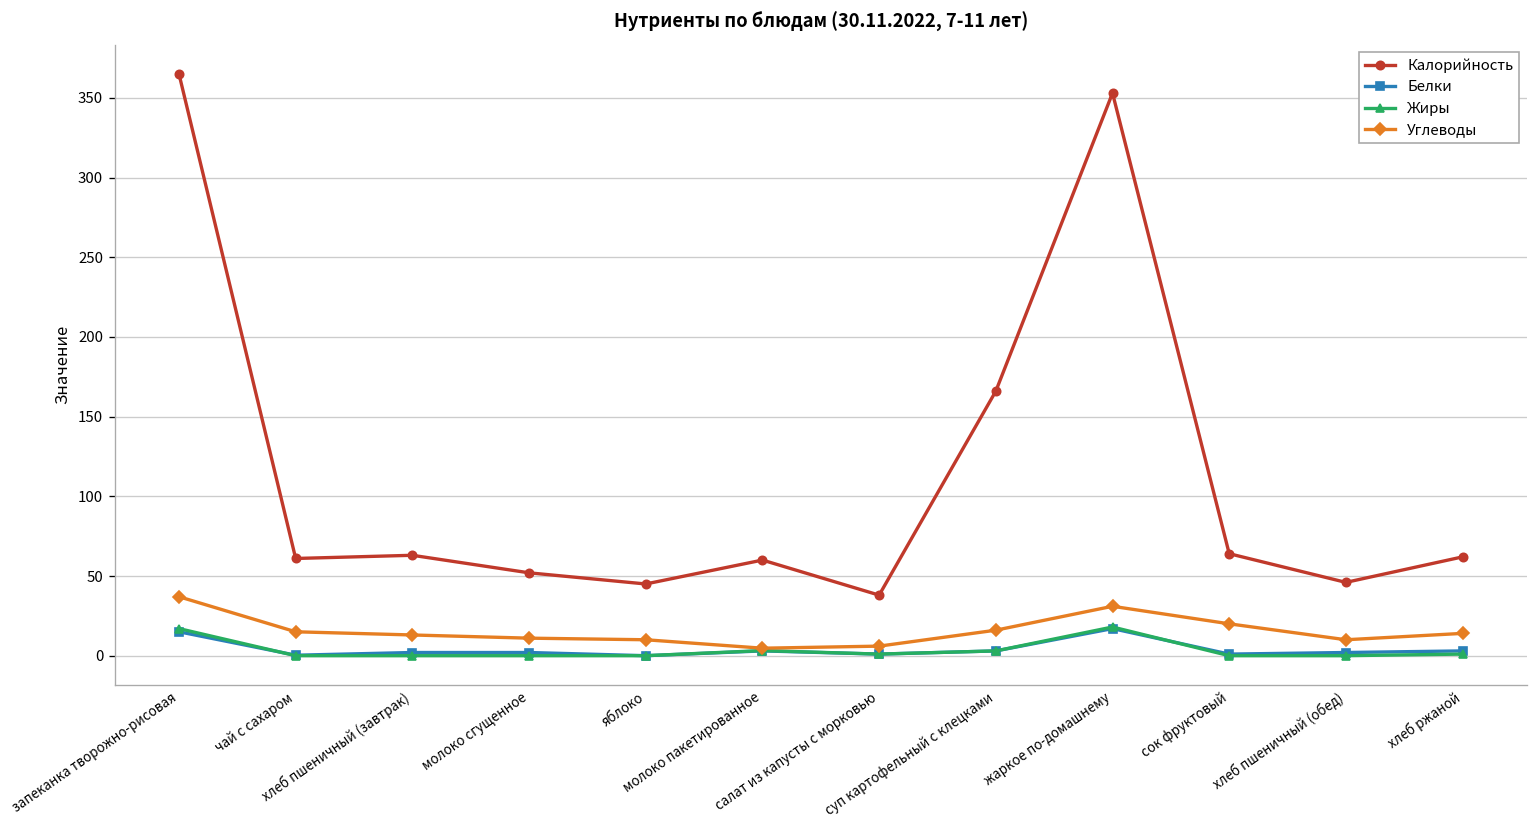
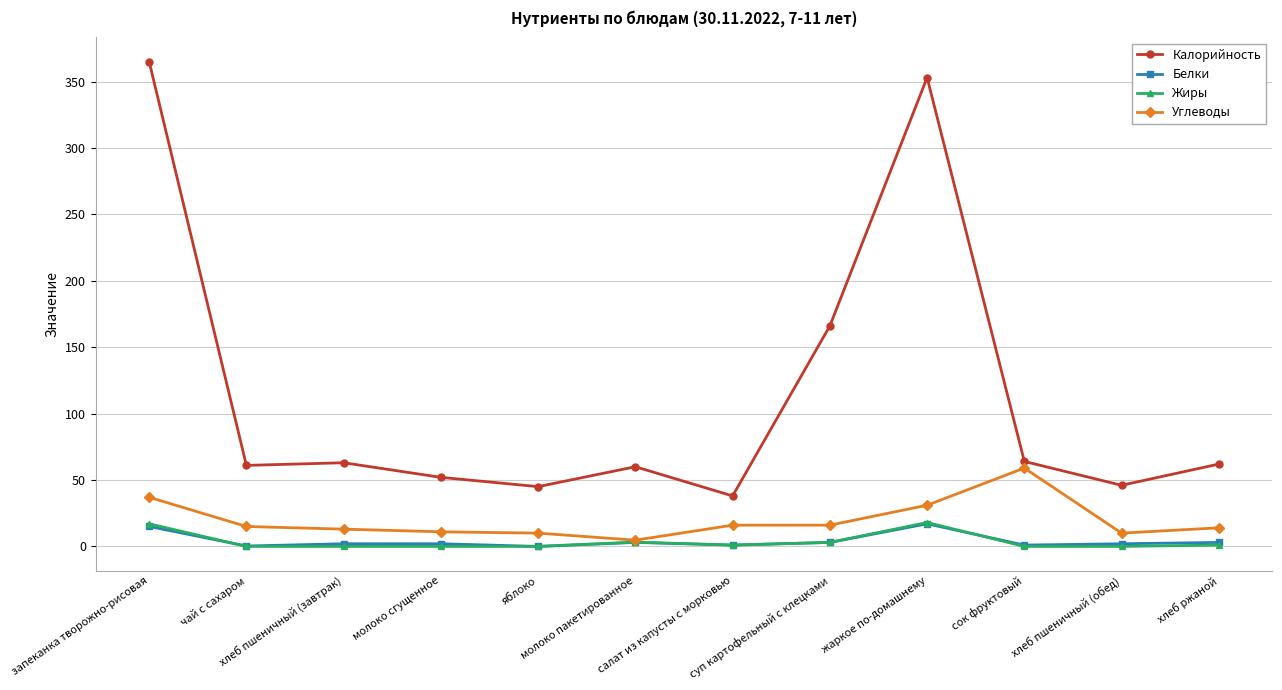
Углеводы, салат из капусты с морковью: 6 -> 16
Углеводы, сок фруктовый: 20 -> 59
